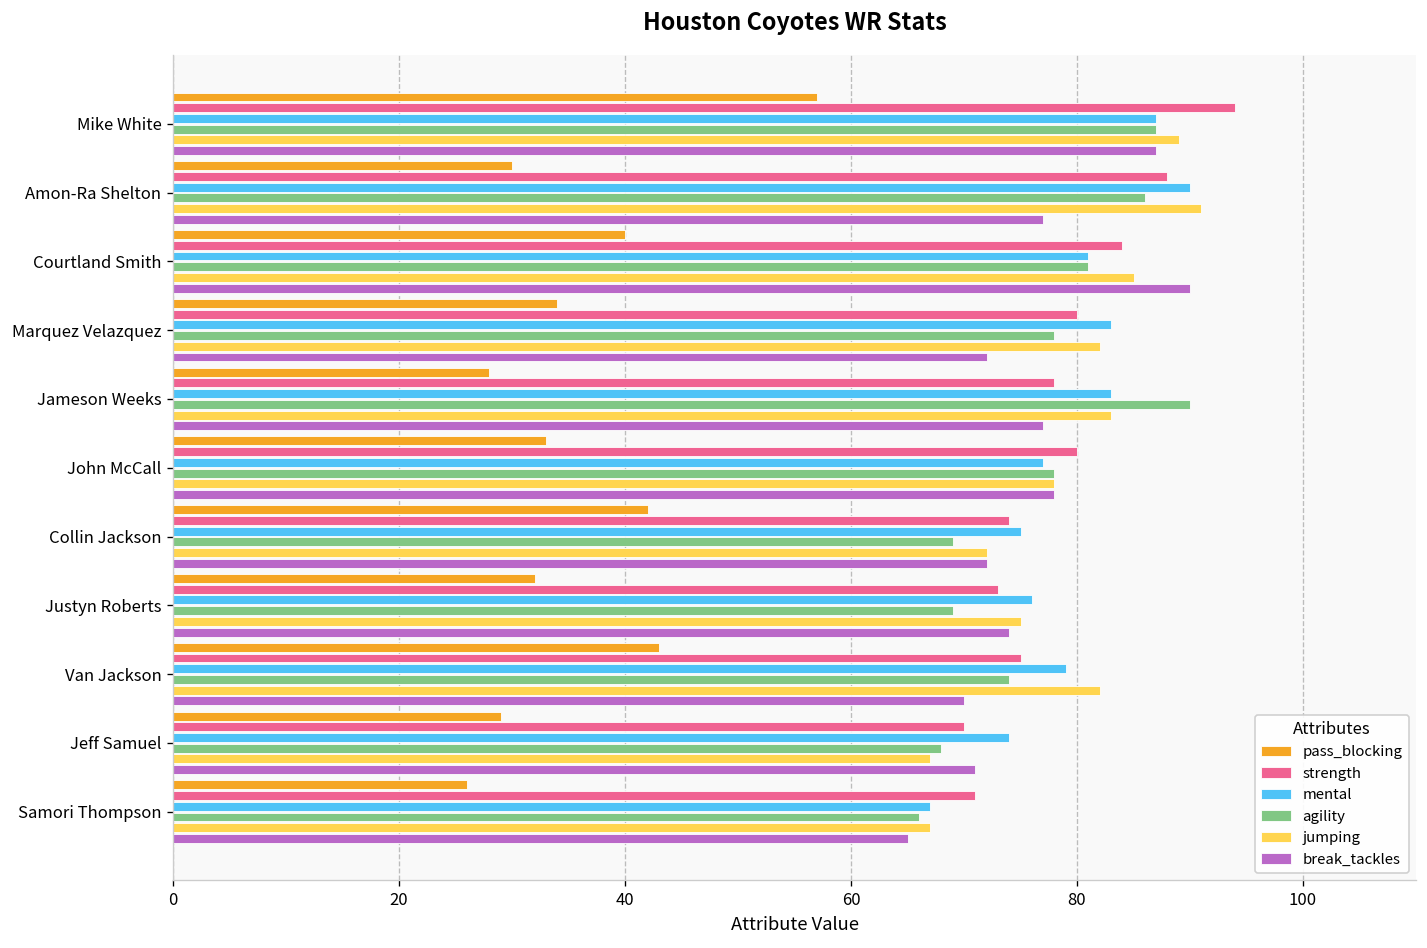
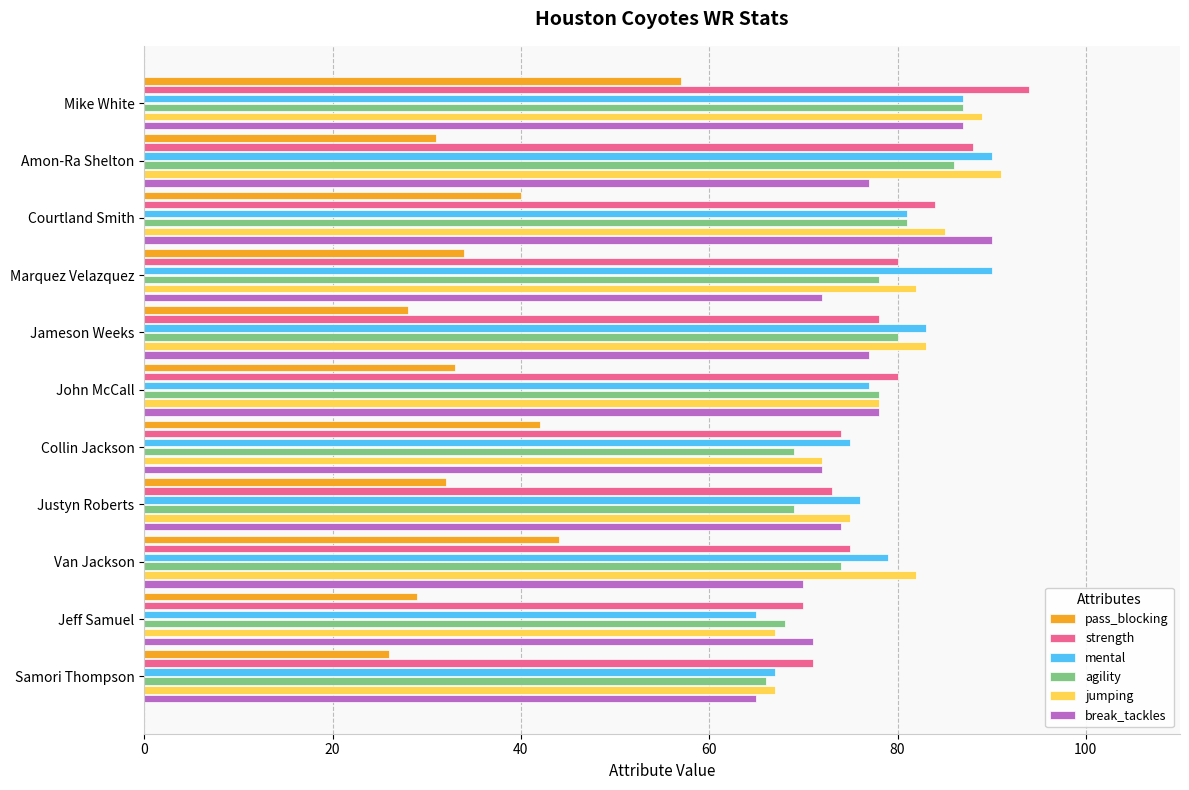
pass_blocking, Amon-Ra Shelton: 30 -> 31
mental, Marquez Velazquez: 83 -> 90
agility, Jameson Weeks: 90 -> 80
pass_blocking, Van Jackson: 43 -> 44
mental, Jeff Samuel: 74 -> 65
